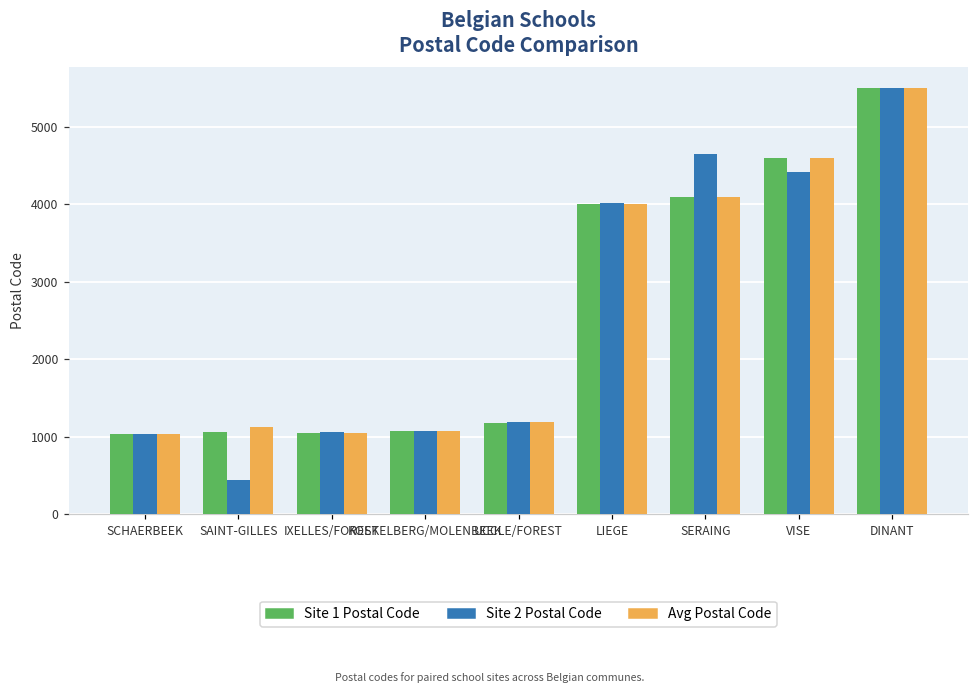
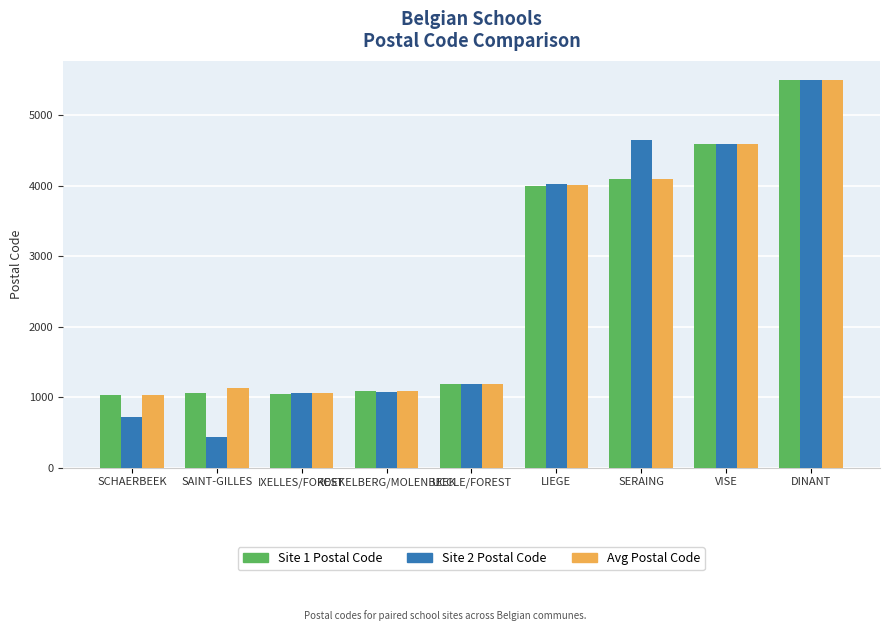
Site 2 Postal Code, SCHAERBEEK: 1000 -> 700
Site 2 Postal Code, VISE: 4400 -> 4600
